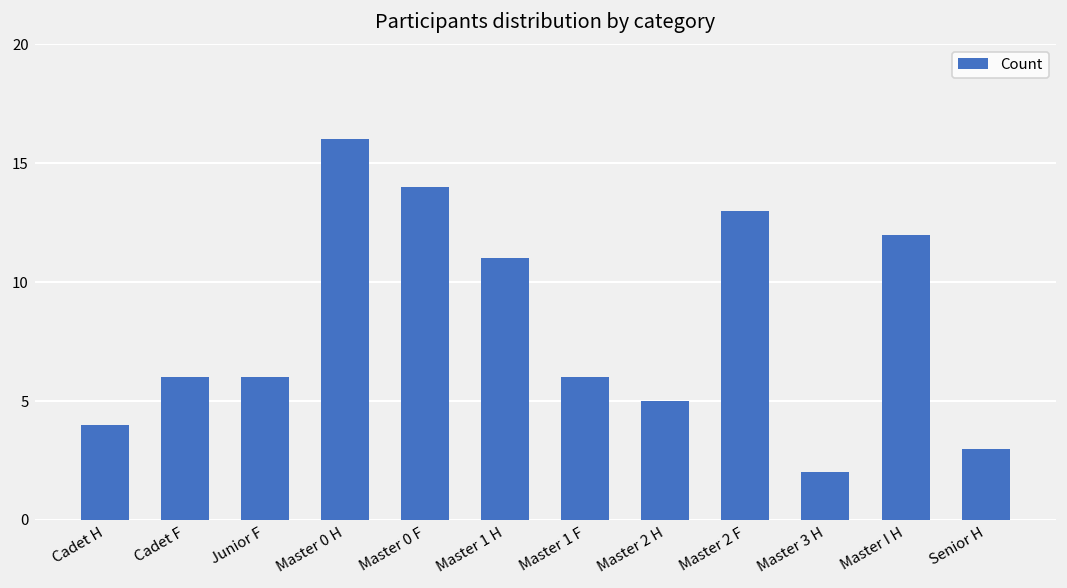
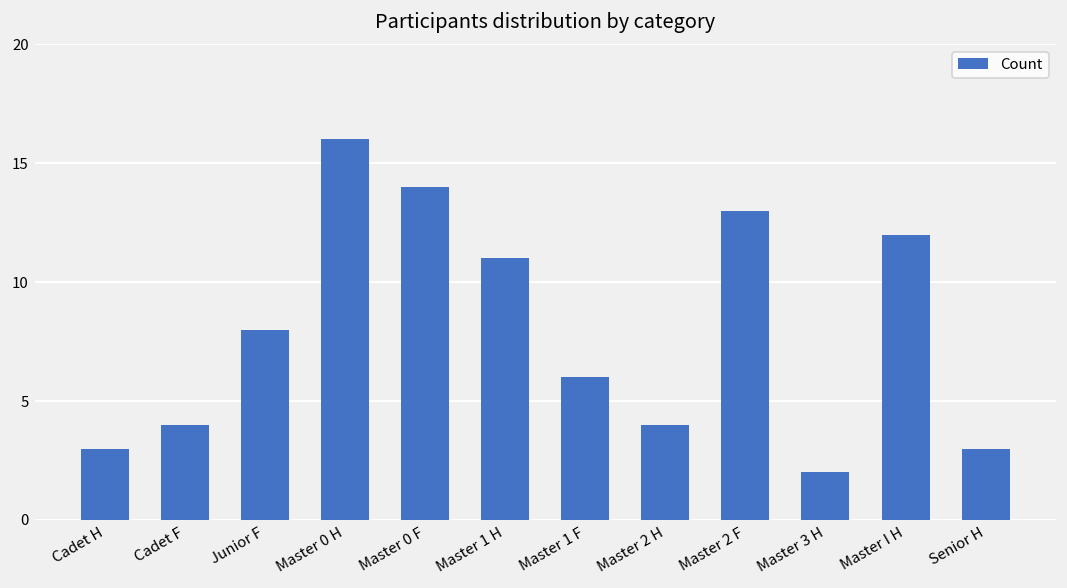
Cadet H: 4 -> 3
Cadet F: 6 -> 4
Junior F: 6 -> 8
Master 2 H: 5 -> 4
